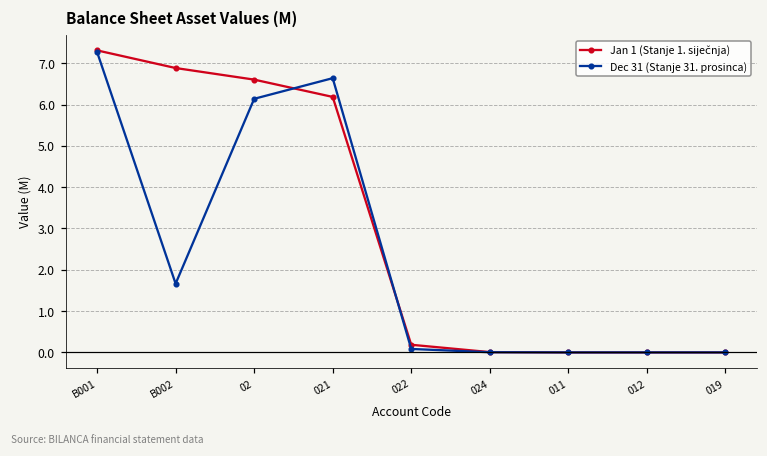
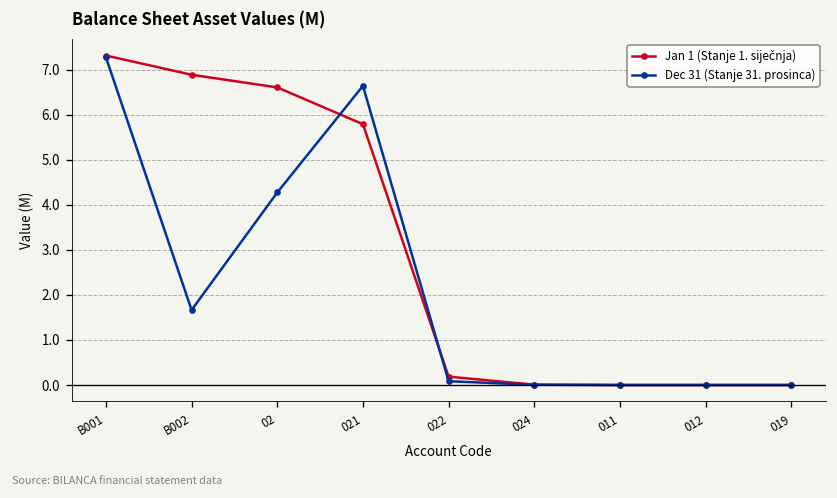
Dec 31 (Stanje 31. prosinca), 02: 6.1 -> 4.3
Jan 1 (Stanje 1. siječnja), 021: 6.2 -> 5.8
